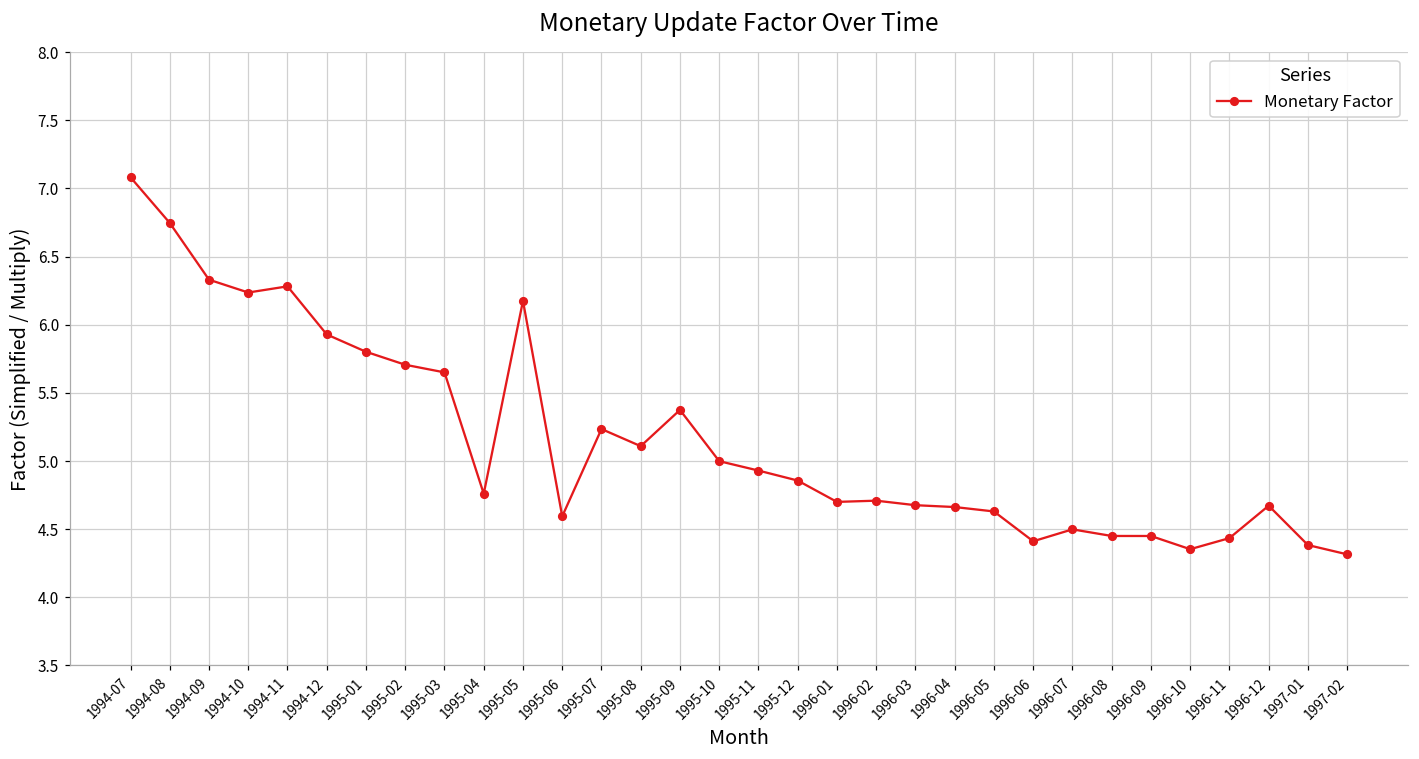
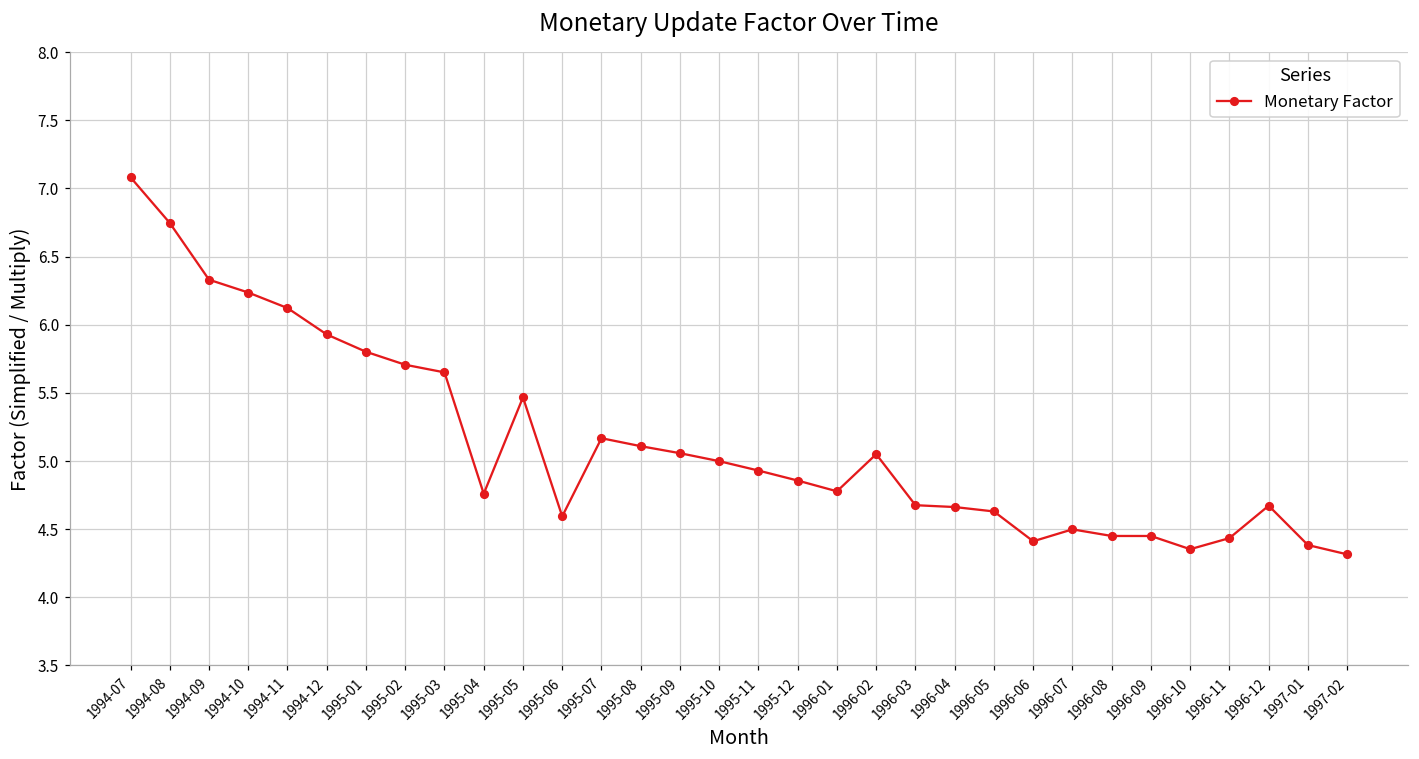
1994-11: 6.28 -> 6.12
1995-05: 6.18 -> 5.47
1995-07: 5.23 -> 5.17
1995-09: 5.37 -> 5.06
1996-01: 4.70 -> 4.78
1996-02: 4.71 -> 5.05
